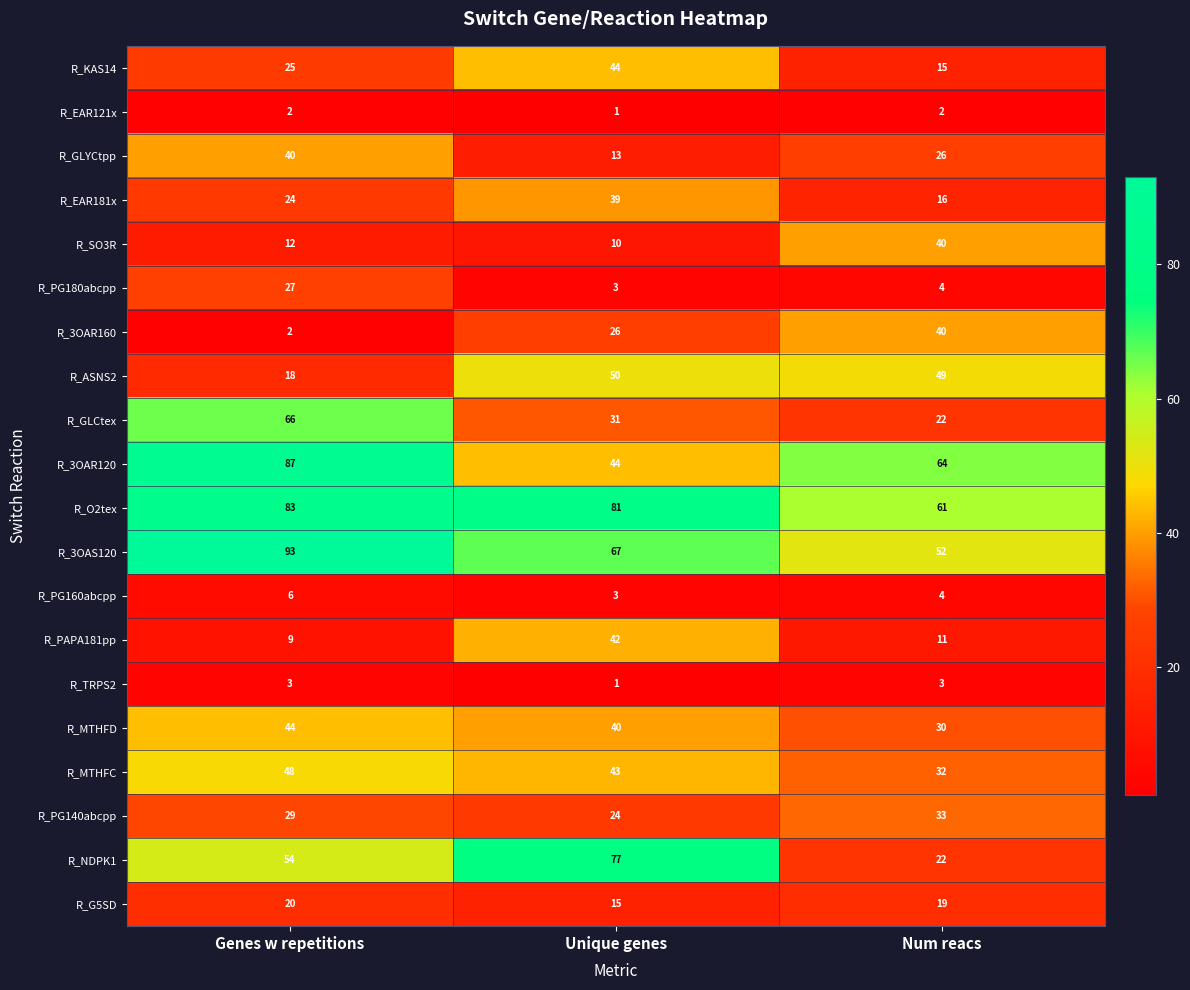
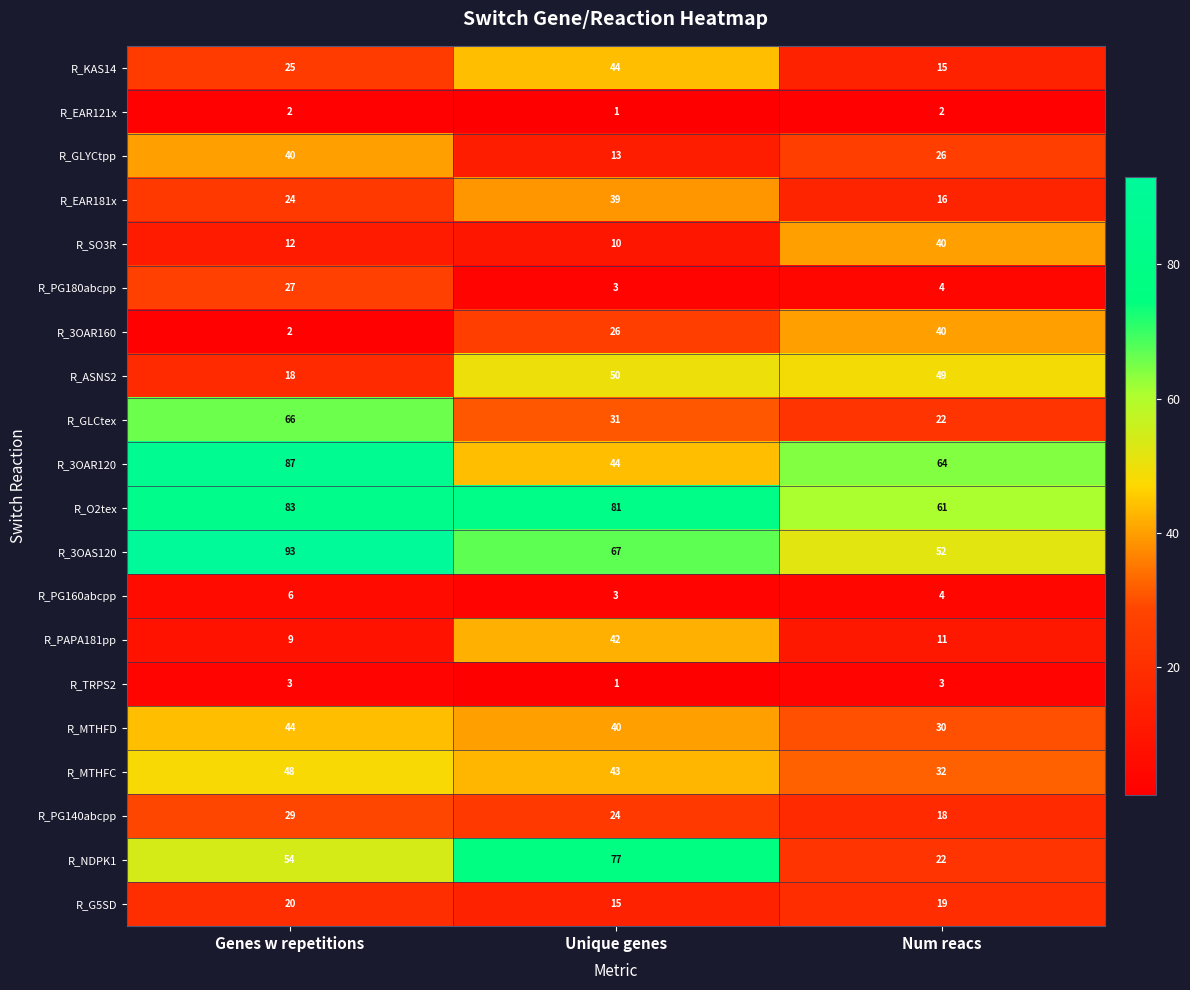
R_PG140abcpp, Num reacs: 33 -> 18
